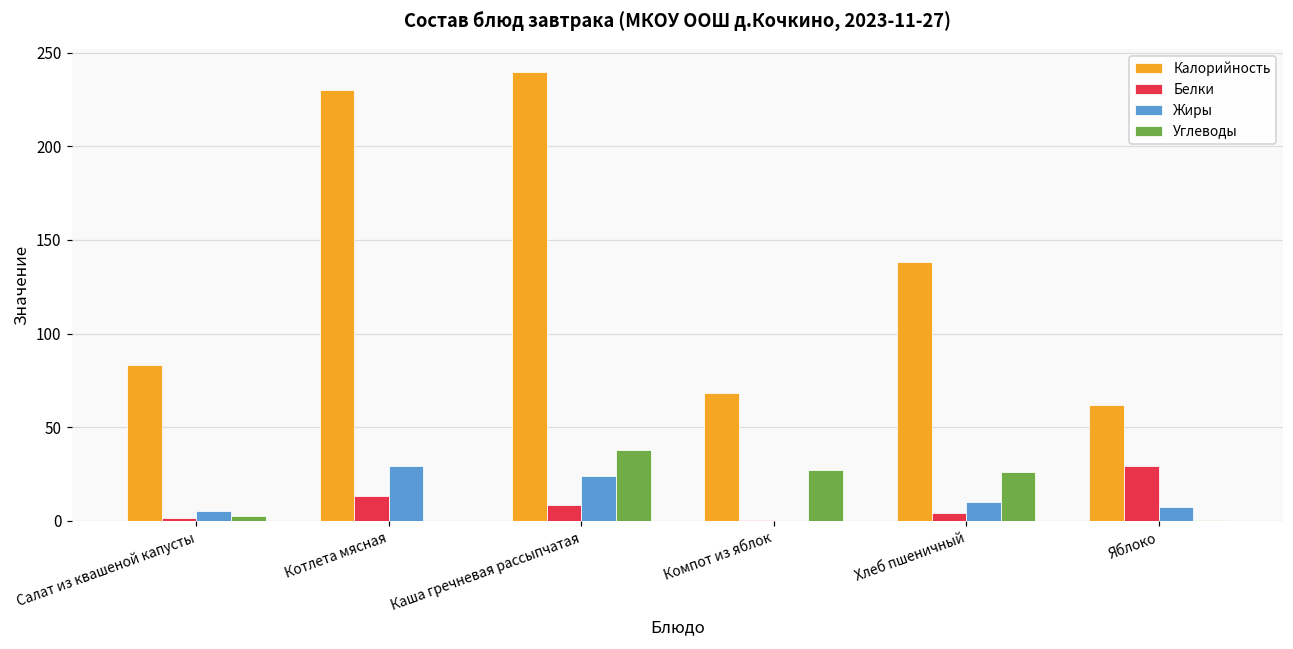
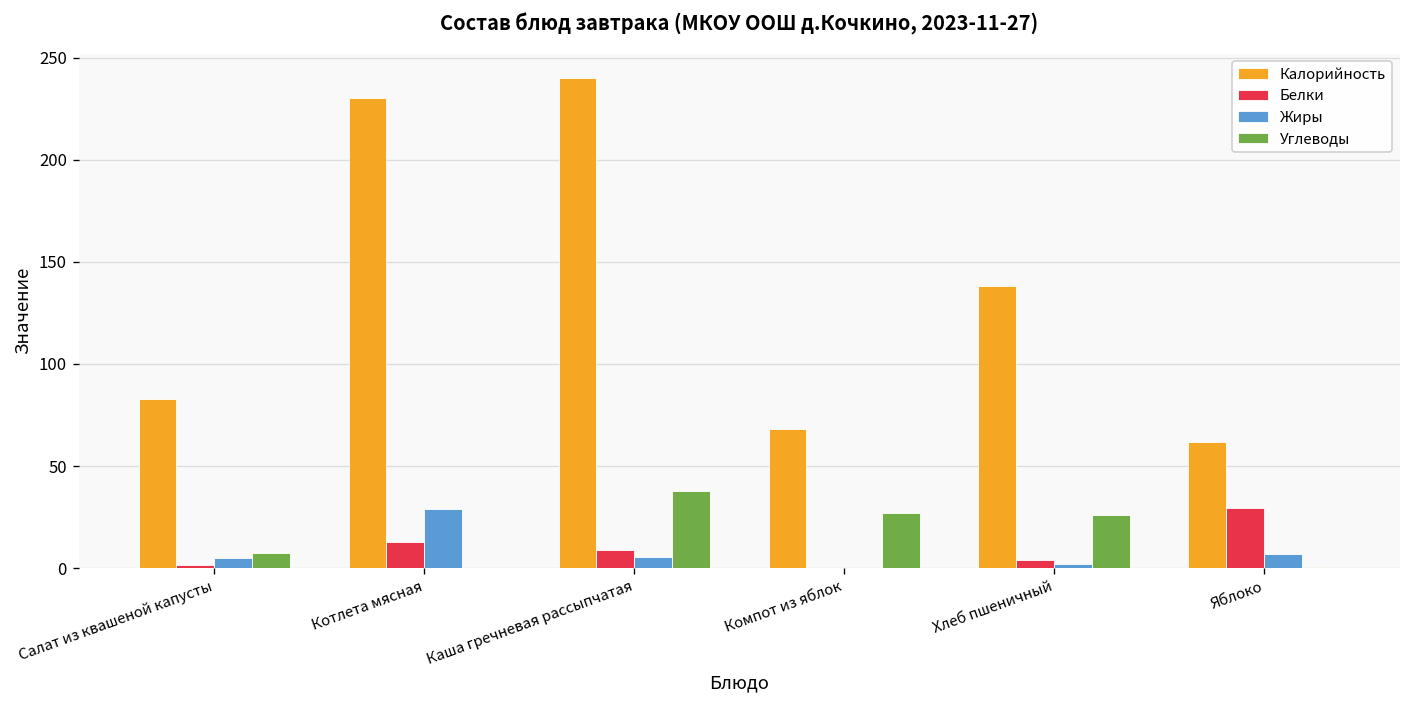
Углеводы, Салат из квашеной капусты: 3 -> 8
Жиры, Каша гречневая рассыпчатая: 24 -> 6
Жиры, Хлеб пшеничный: 10 -> 2
